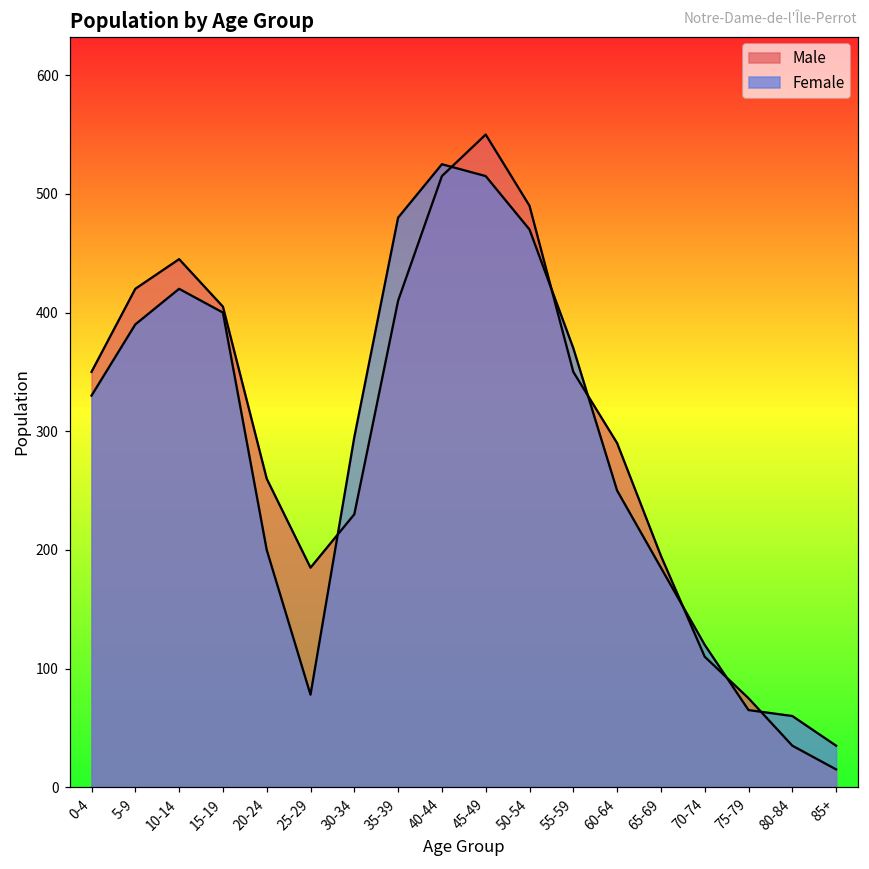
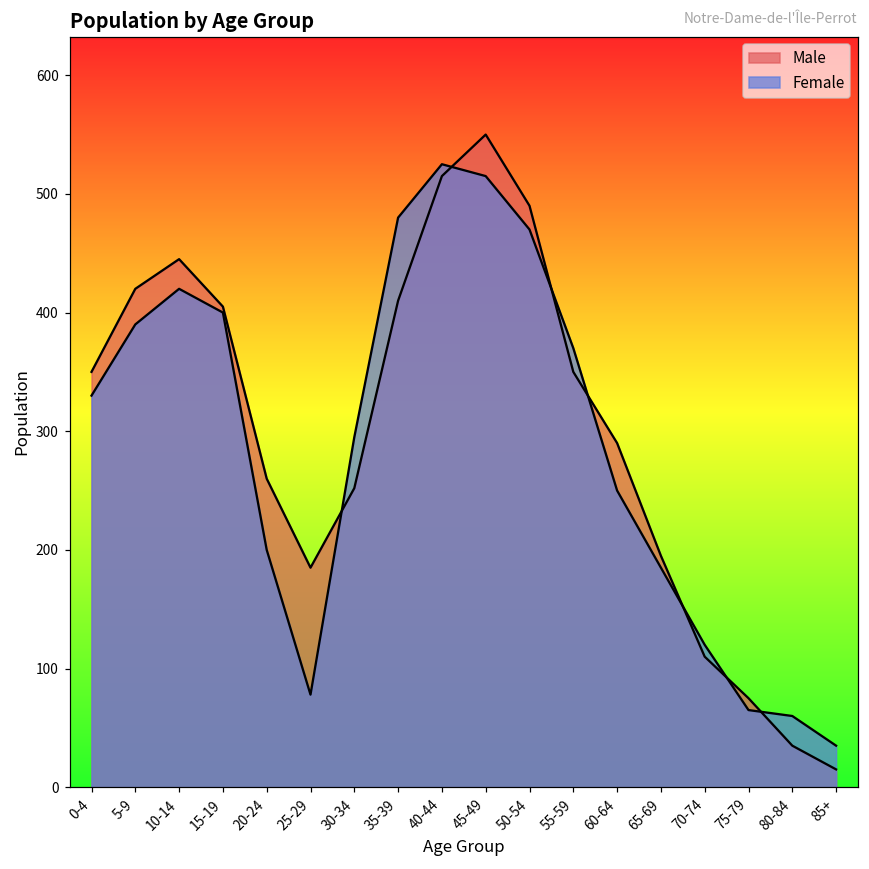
Male, 30-34: 230 -> 252
